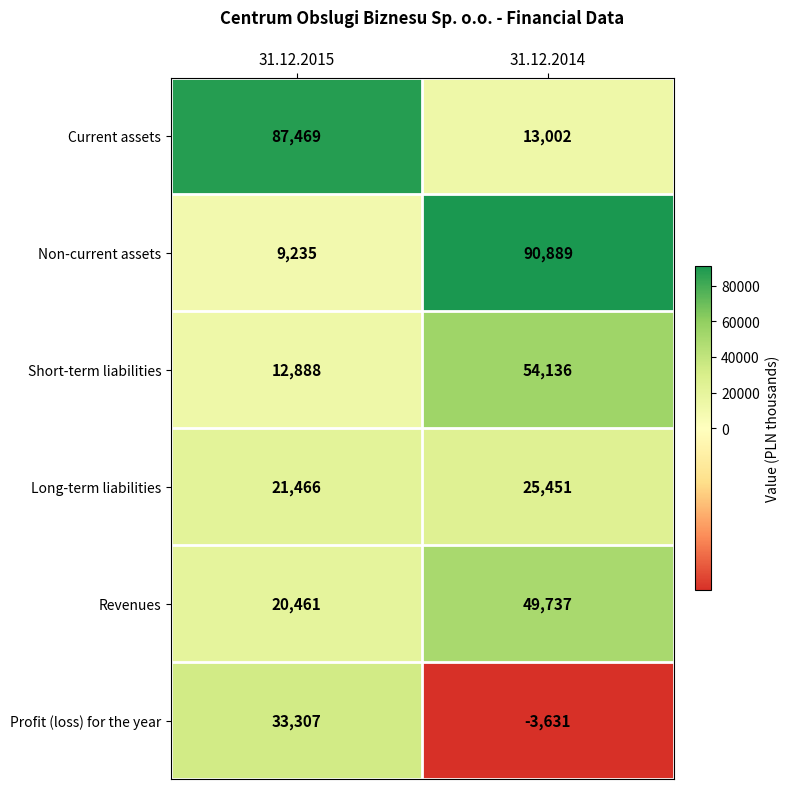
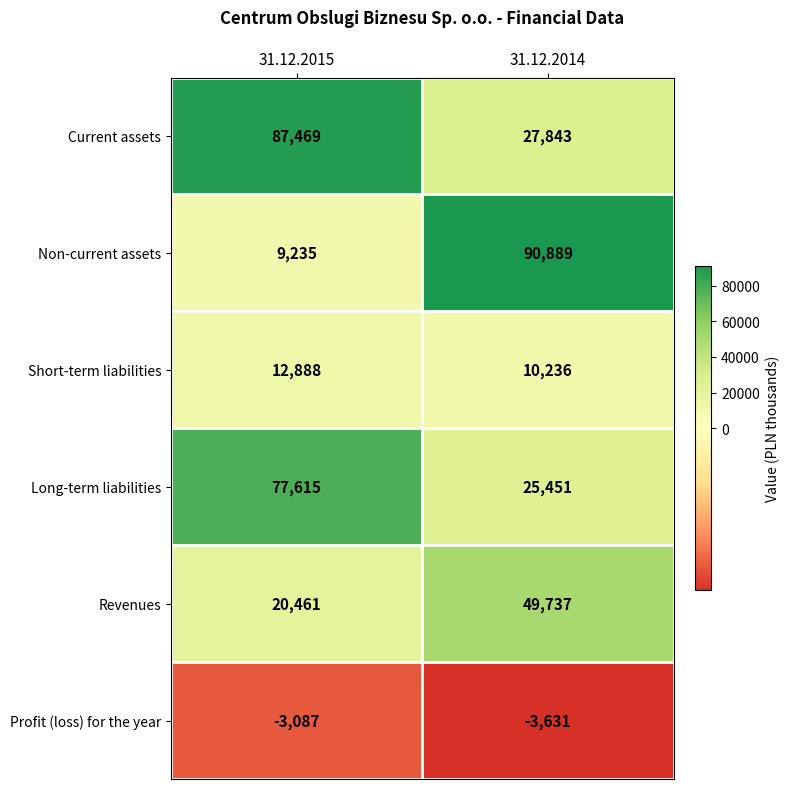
Current assets, 31.12.2014: 13,002 -> 27,843
Short-term liabilities, 31.12.2014: 54,136 -> 10,236
Long-term liabilities, 31.12.2015: 21,466 -> 77,615
Profit (loss) for the year, 31.12.2015: 33,307 -> -3,087
